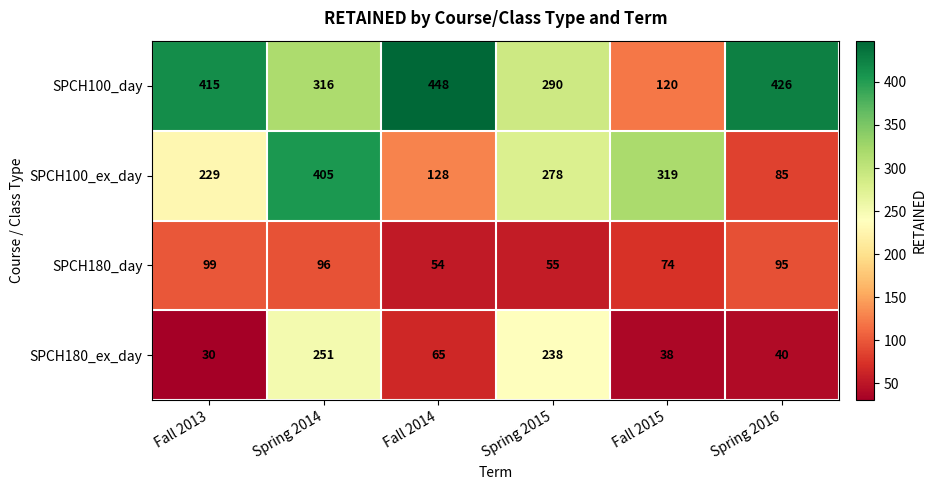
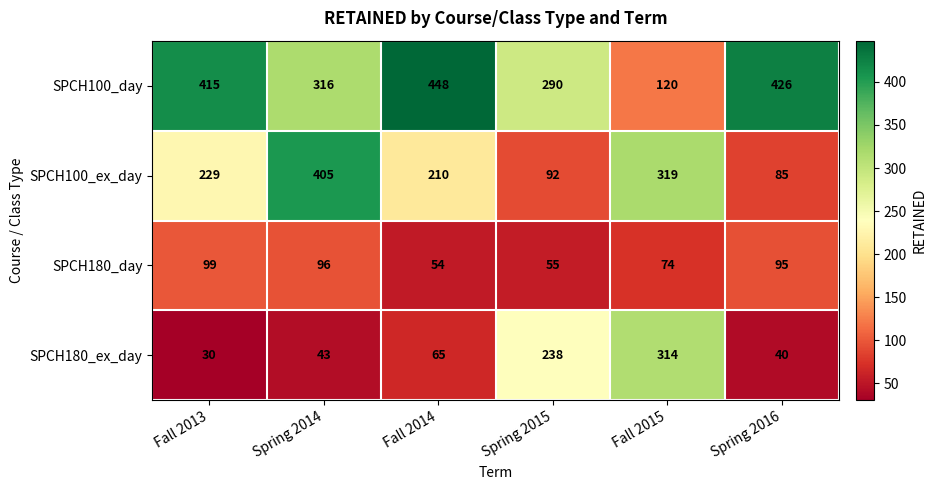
SPCH100_ex_day, Fall 2014: 128 -> 210
SPCH100_ex_day, Spring 2015: 278 -> 92
SPCH180_ex_day, Spring 2014: 251 -> 43
SPCH180_ex_day, Fall 2015: 38 -> 314
